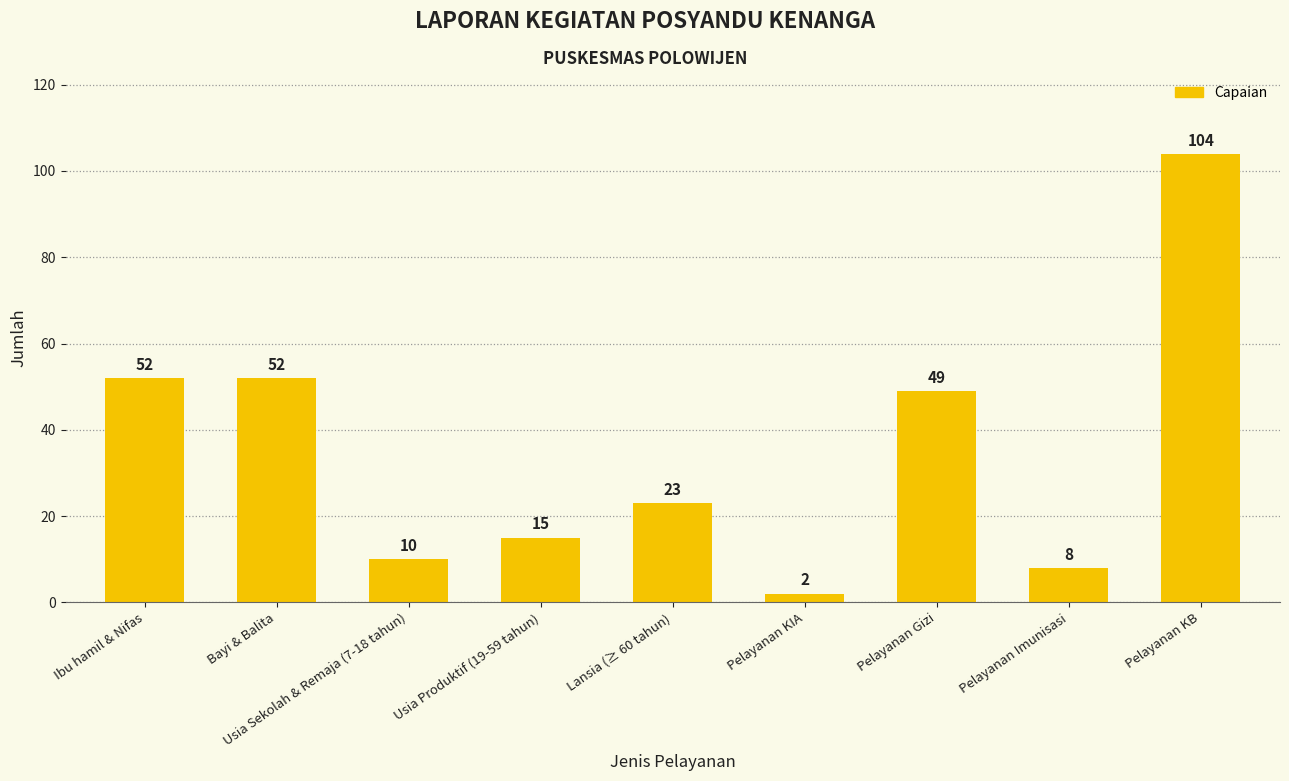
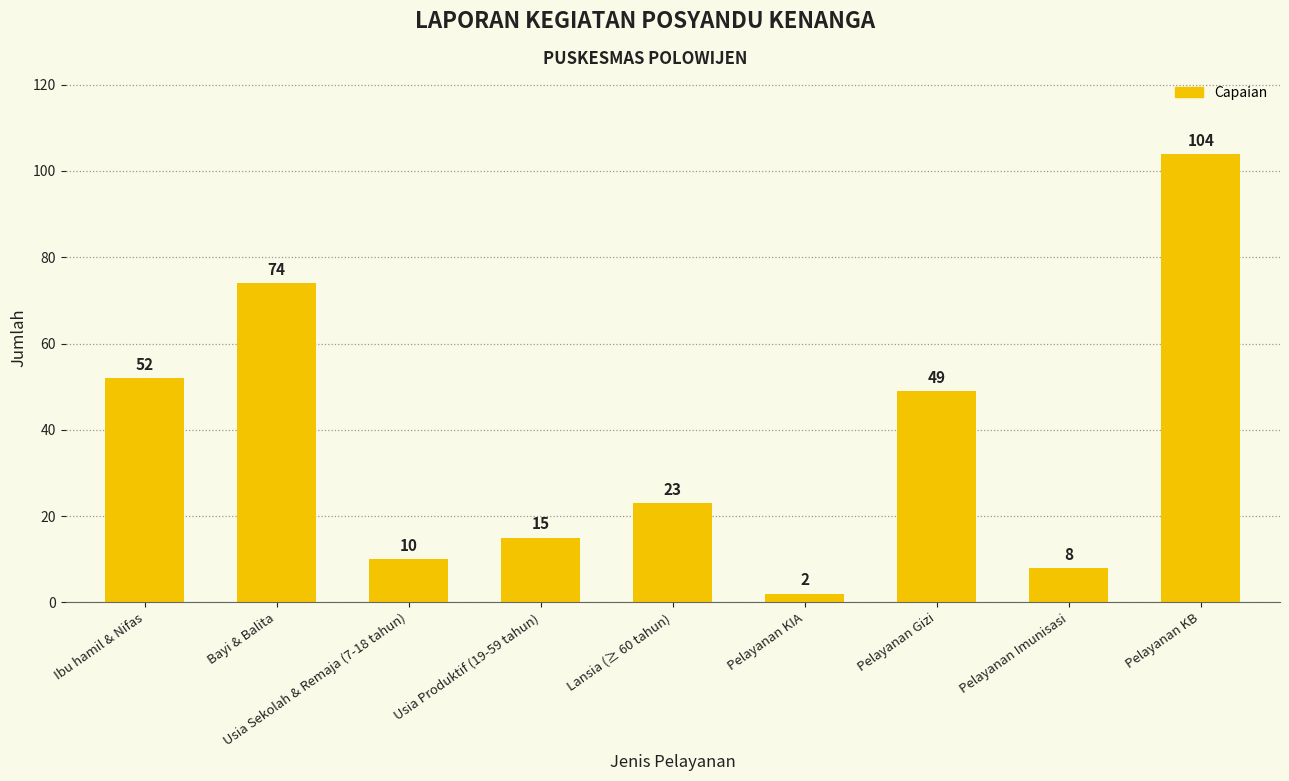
Bayi & Balita: 52 -> 74
